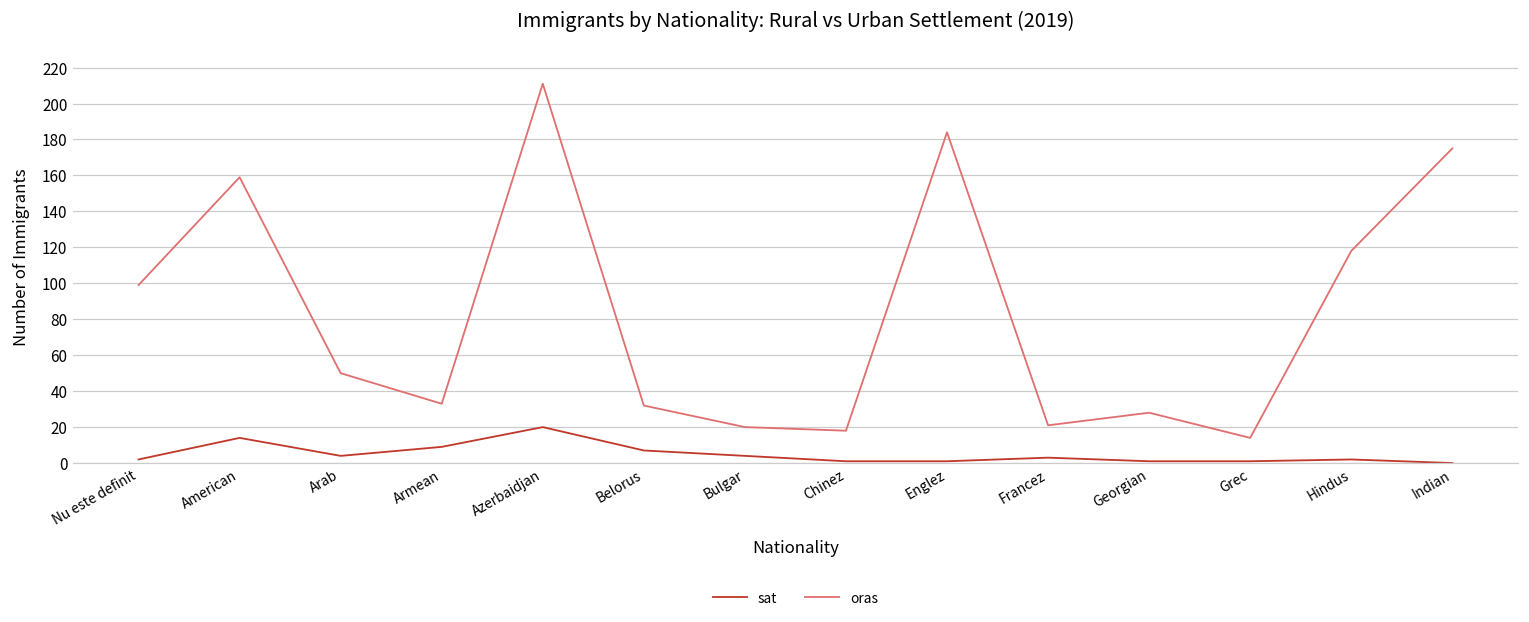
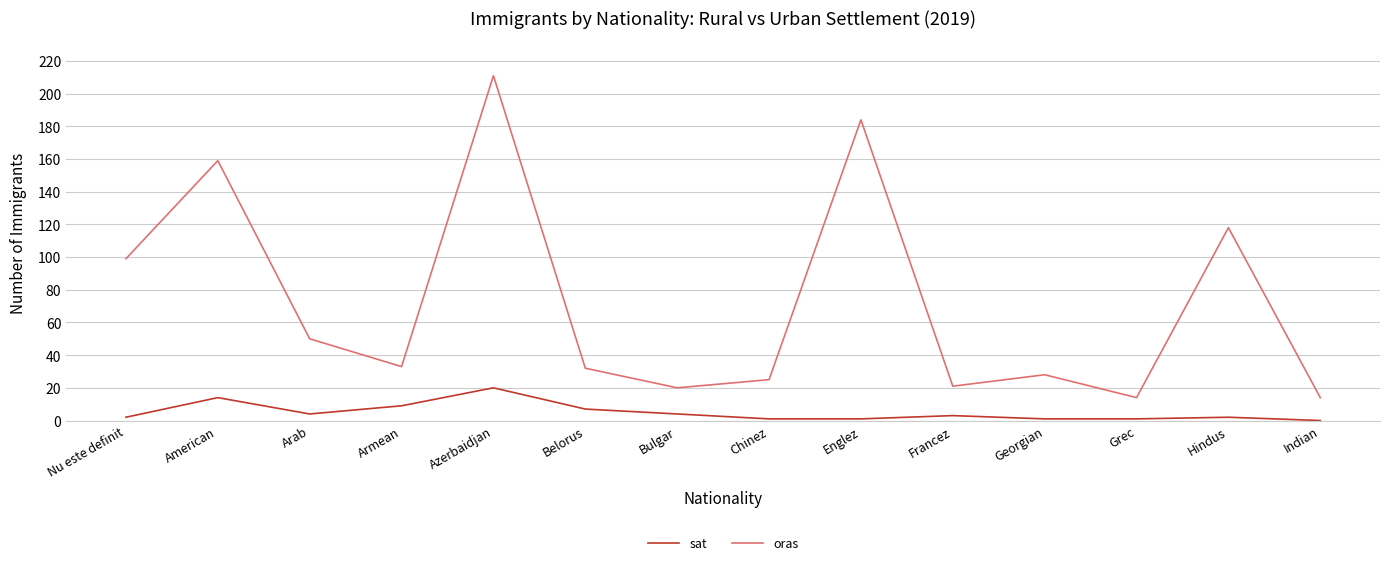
oras, Chinez: 18 -> 25
oras, Indian: 175 -> 14
